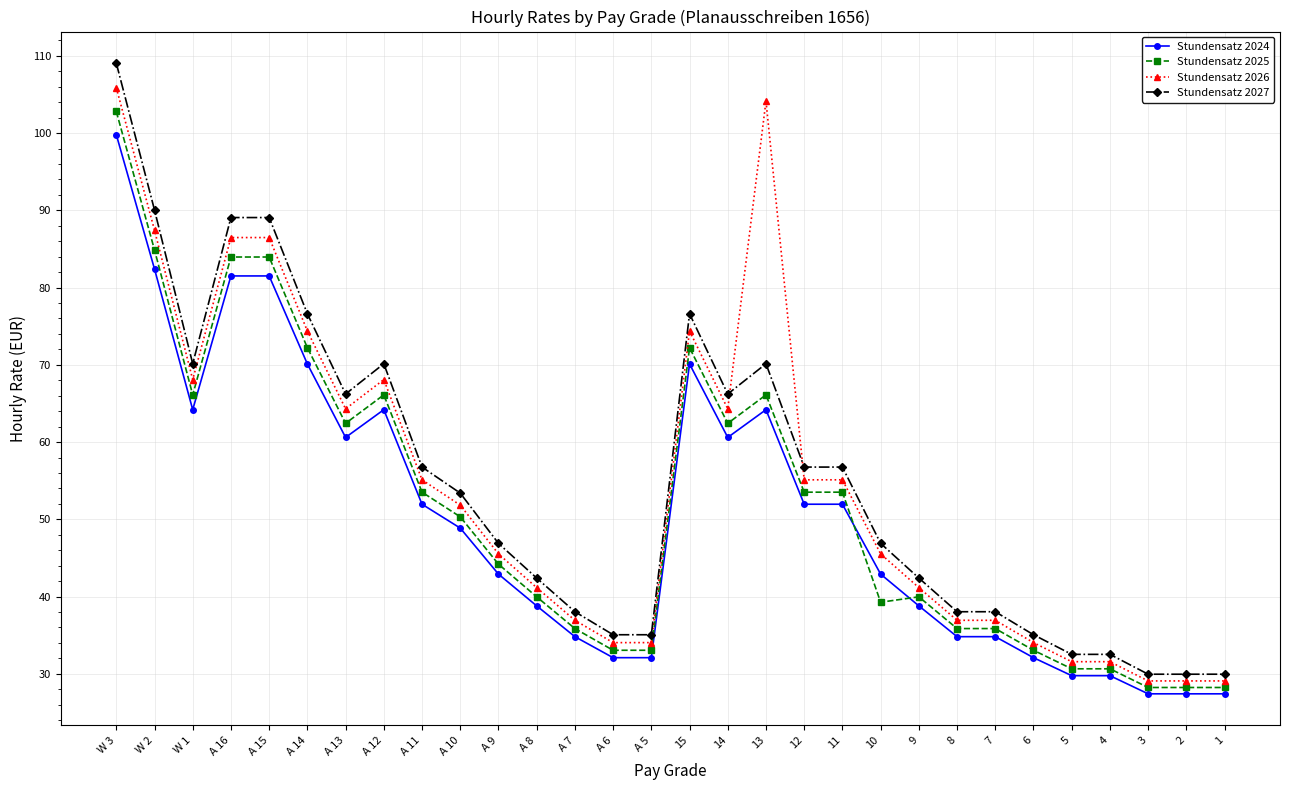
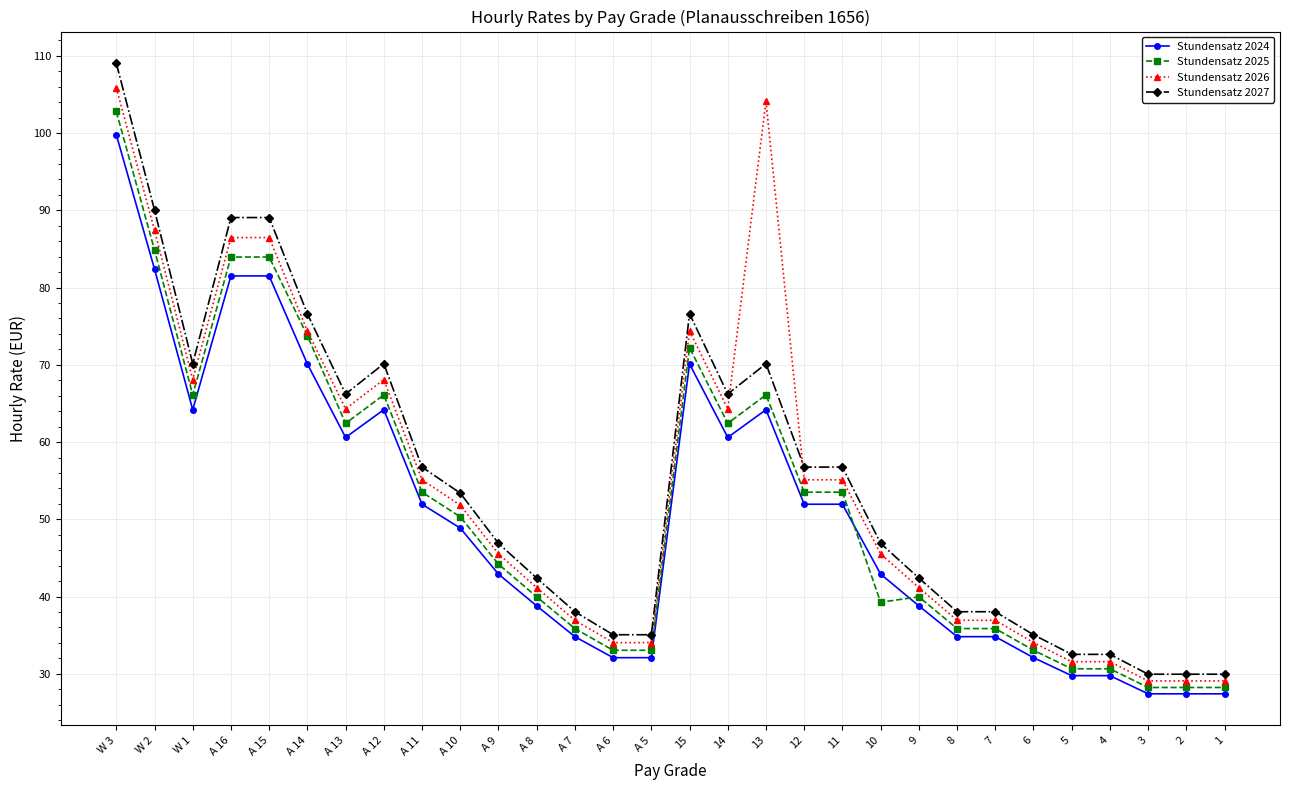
Stundensatz 2025, A 14: 72 -> 74
